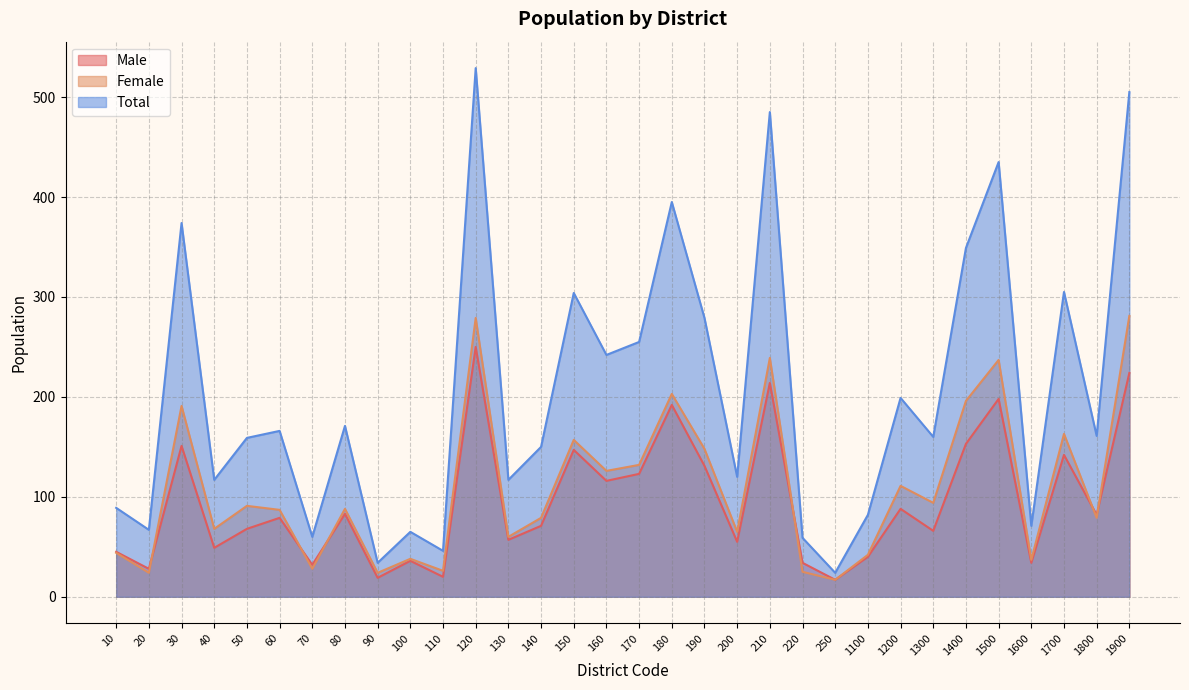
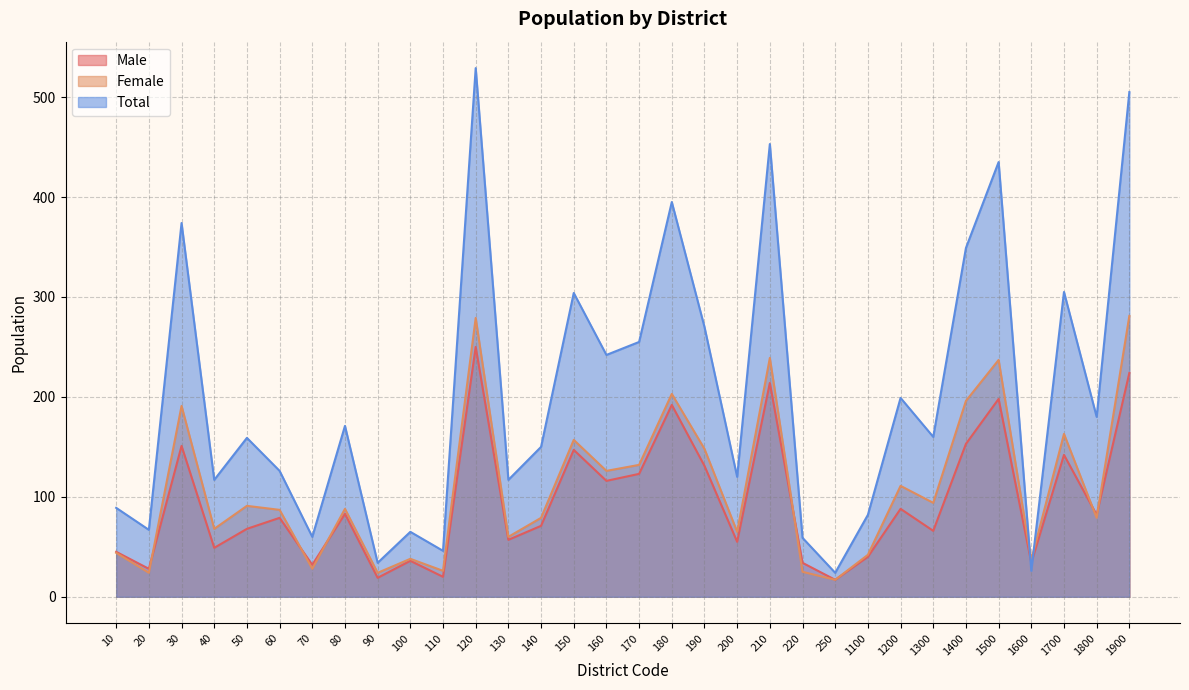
Total, 60: 170 -> 130
Total, 190: 280 -> 270
Total, 210: 490 -> 450
Total, 1600: 70 -> 30
Total, 1800: 160 -> 180
